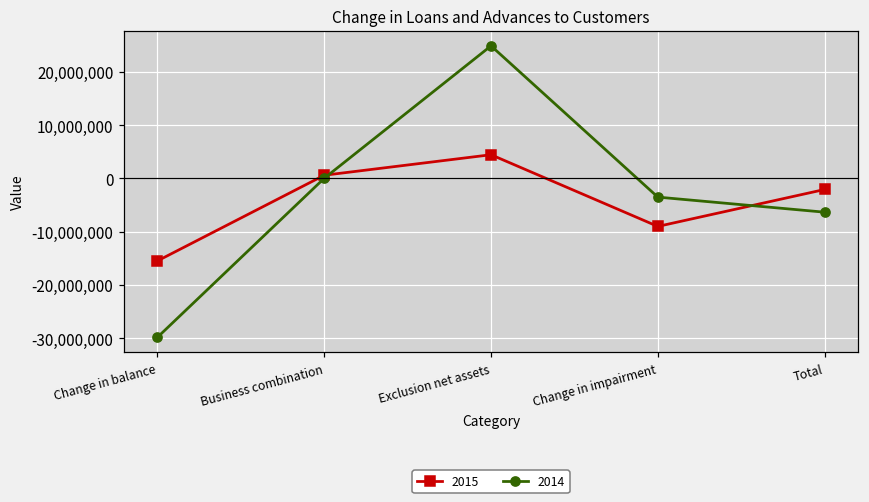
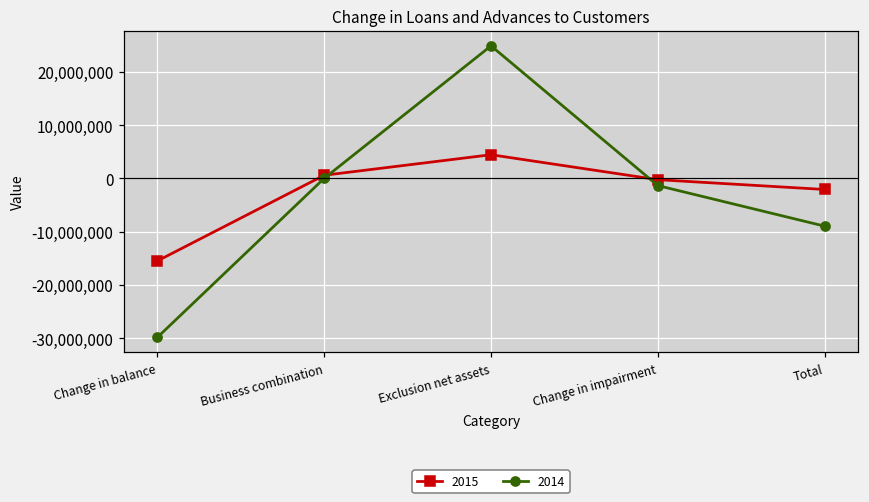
2015, Change in impairment: -9,000,000 -> 0
2014, Change in impairment: -4,000,000 -> -1,000,000
2014, Total: -6,000,000 -> -9,000,000
